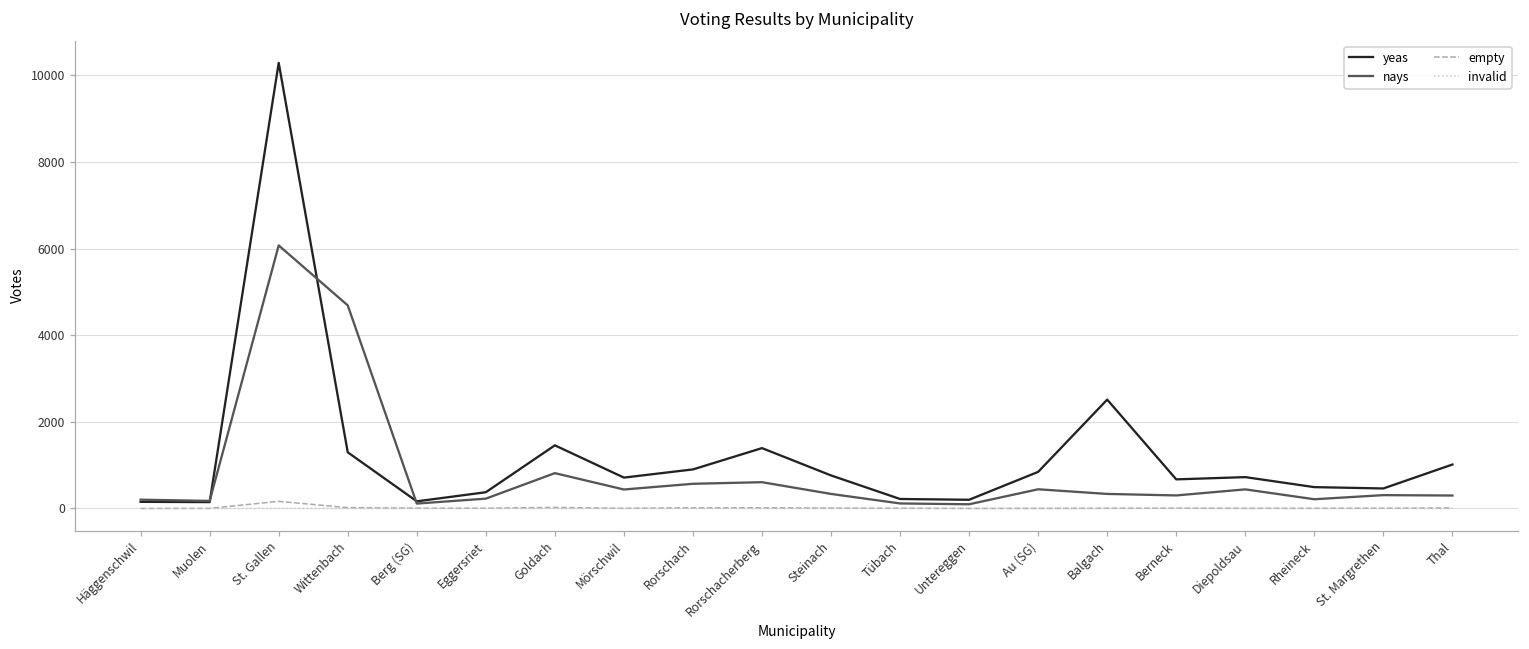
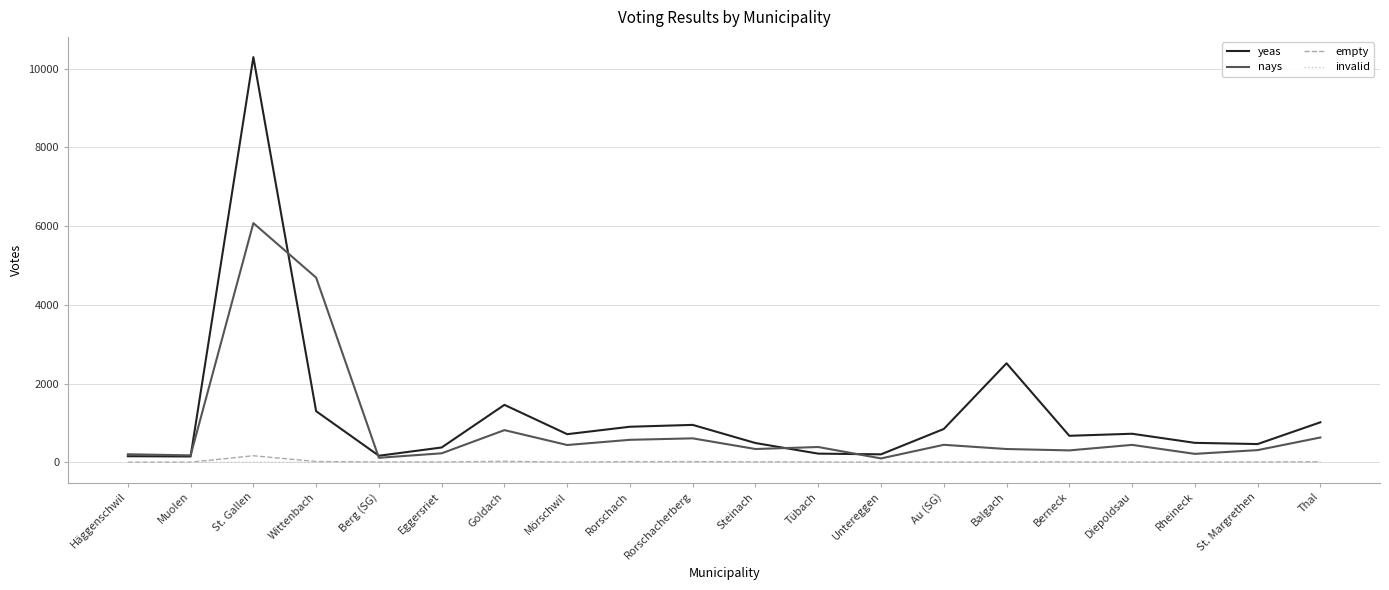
yeas, Rorschacherberg: 1400 -> 900
yeas, Steinach: 800 -> 500
nays, Tübach: 100 -> 400
nays, Thal: 300 -> 600
